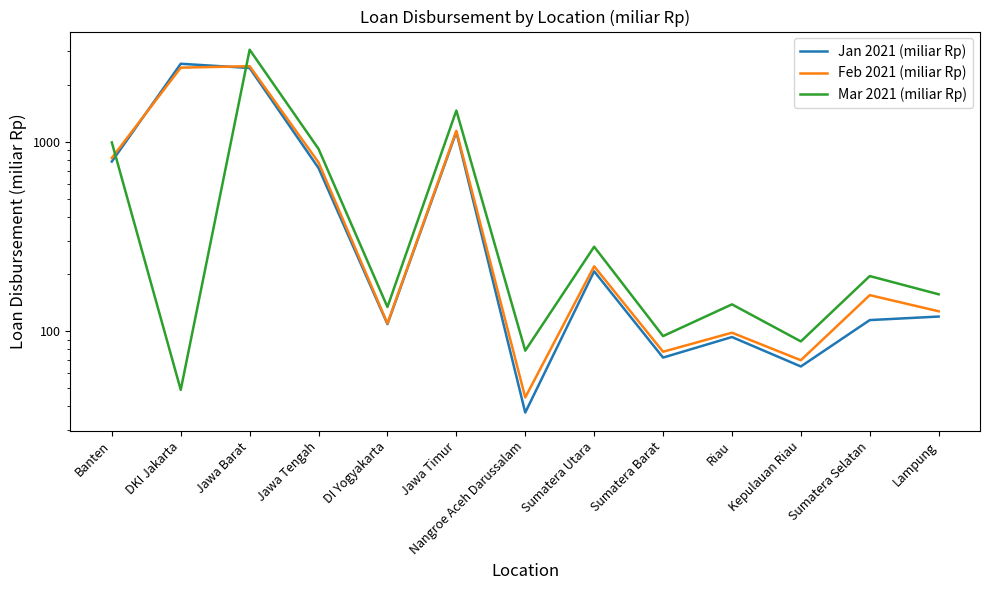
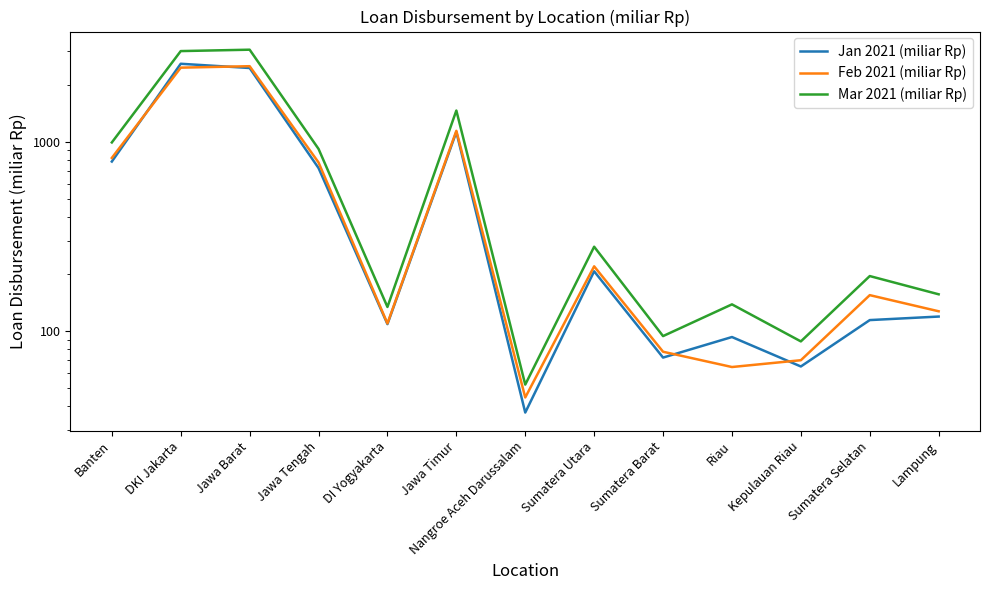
Mar 2021 (miliar Rp), DKI Jakarta: 49 -> 3000
Mar 2021 (miliar Rp), Nangroe Aceh Darussalam: 79 -> 52
Feb 2021 (miliar Rp), Riau: 100 -> 65
